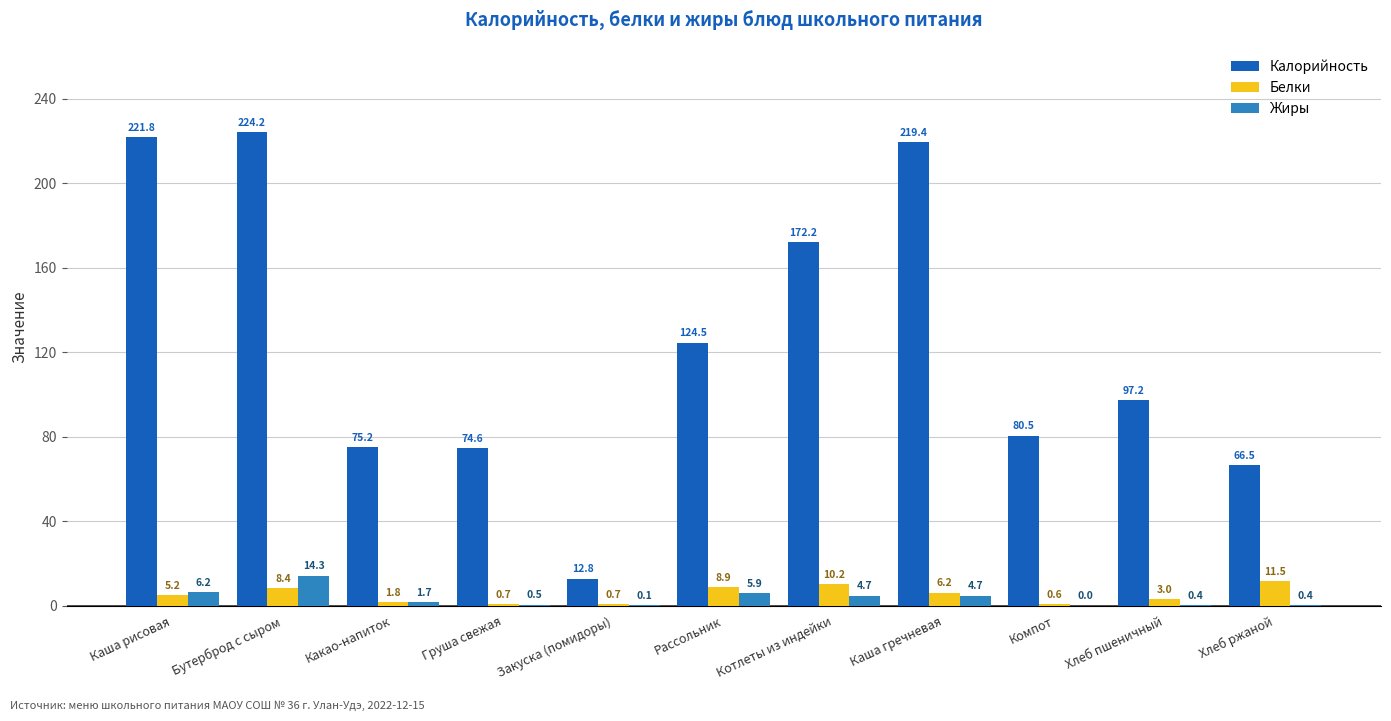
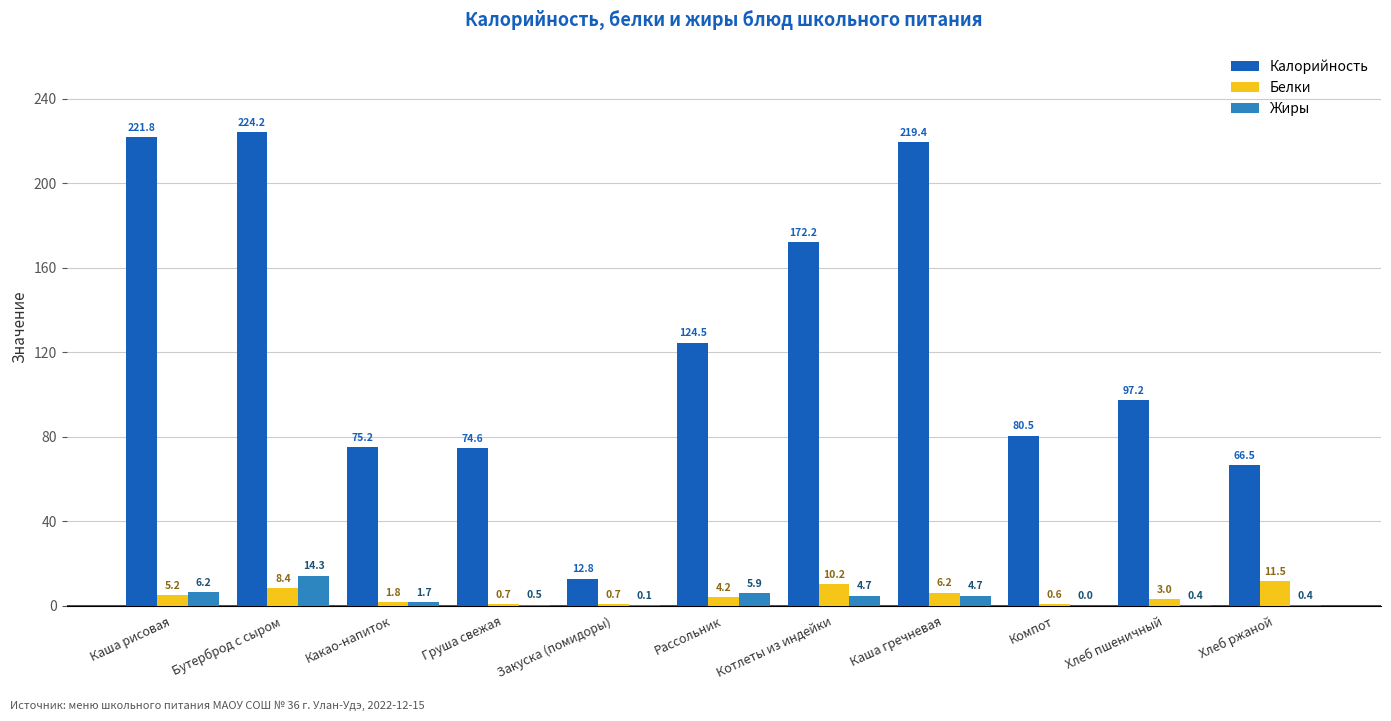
Белки, Рассольник: 8.9 -> 4.2
